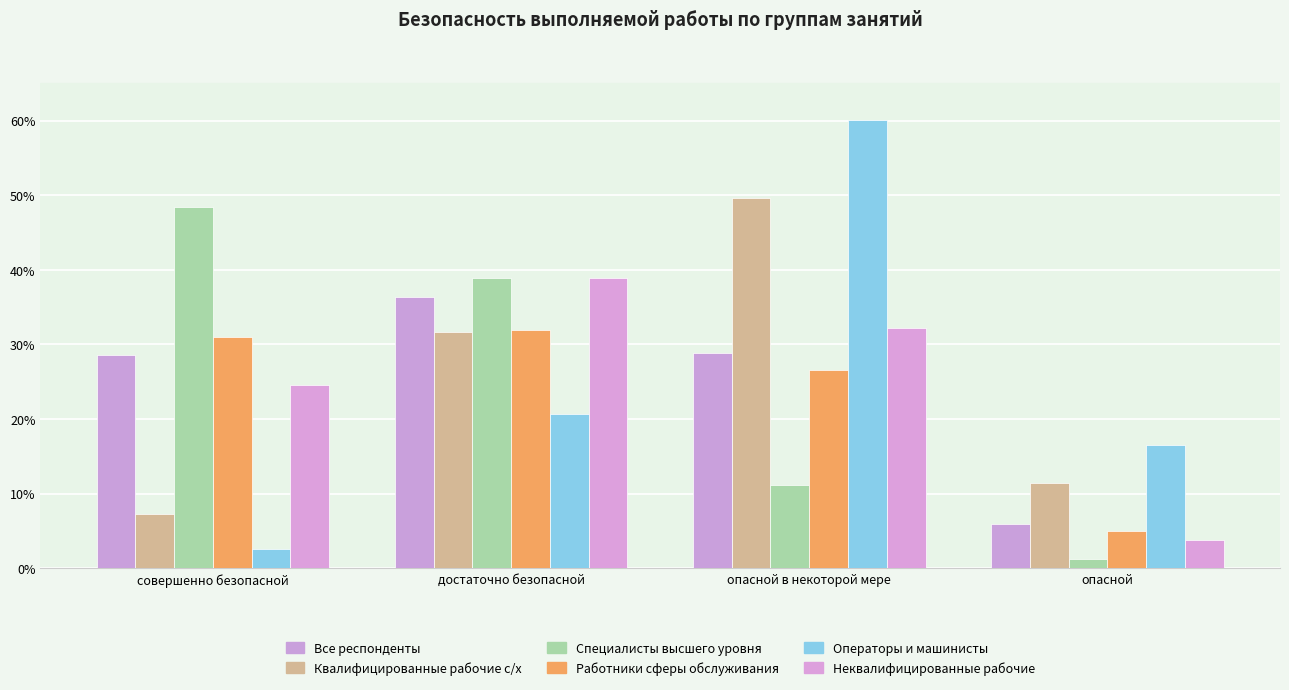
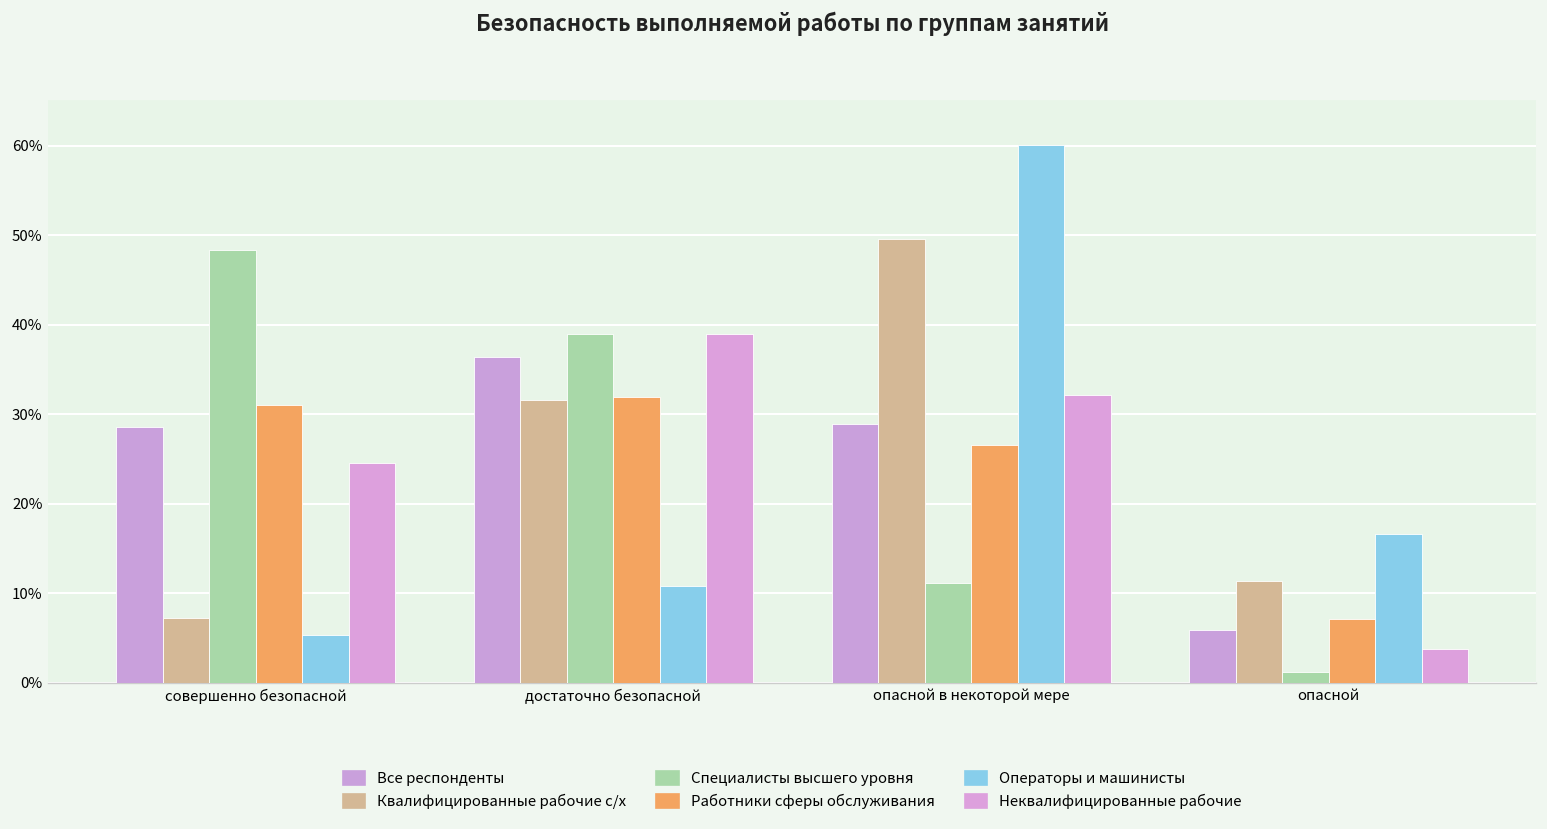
Операторы и машинисты, совершенно безопасной: 3% -> 5%
Операторы и машинисты, достаточно безопасной: 21% -> 11%
Работники сферы обслуживания, опасной: 5% -> 7%
